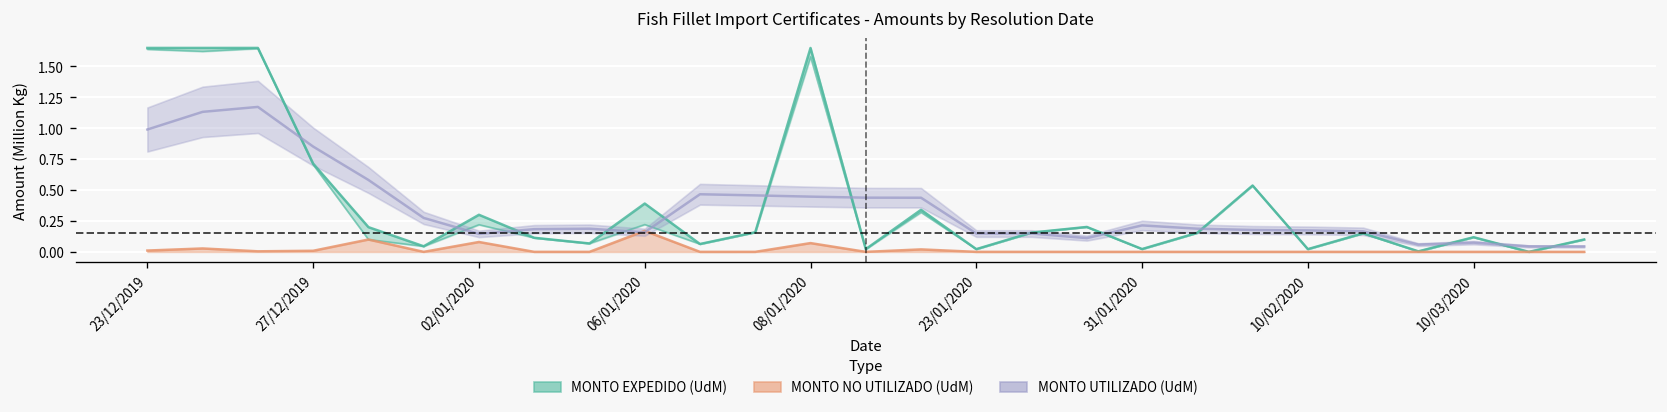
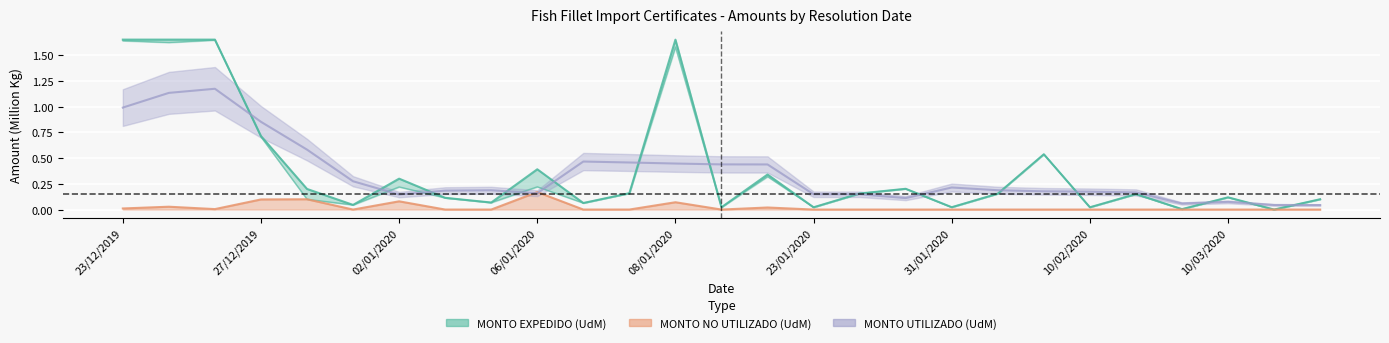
MONTO NO UTILIZADO (UdM), 27/12/2019: 0.01 -> 0.10
